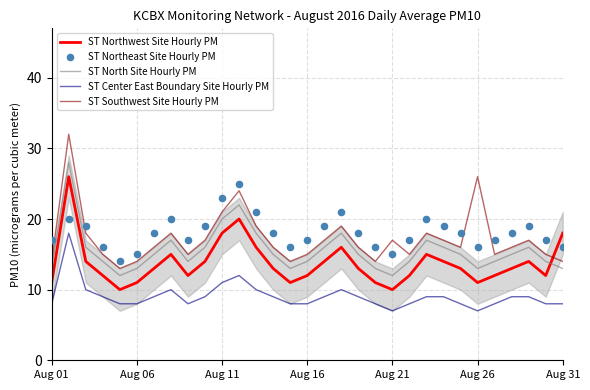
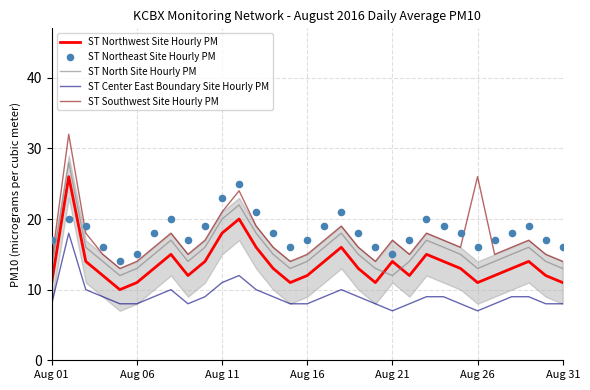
ST Northwest Site Hourly PM, Aug 21: 10 -> 14
ST Northwest Site Hourly PM, Aug 31: 18 -> 11
